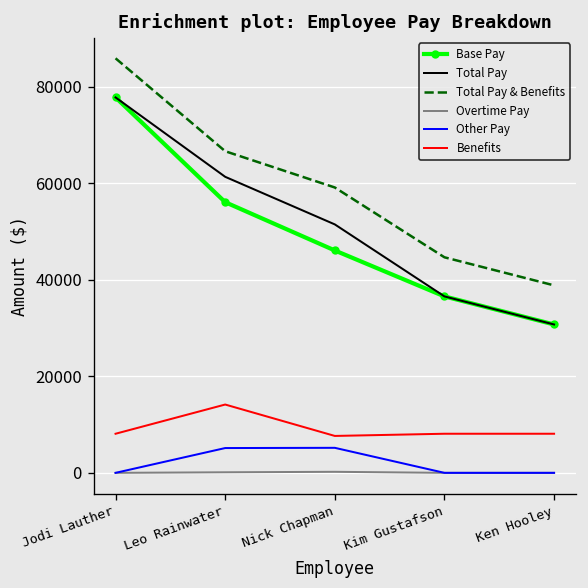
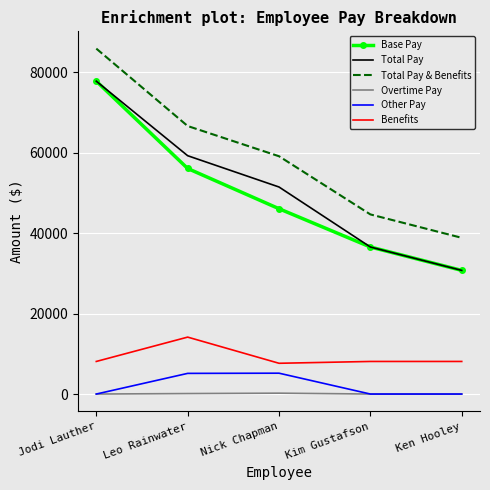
Total Pay, Leo Rainwater: 61000 -> 59000
